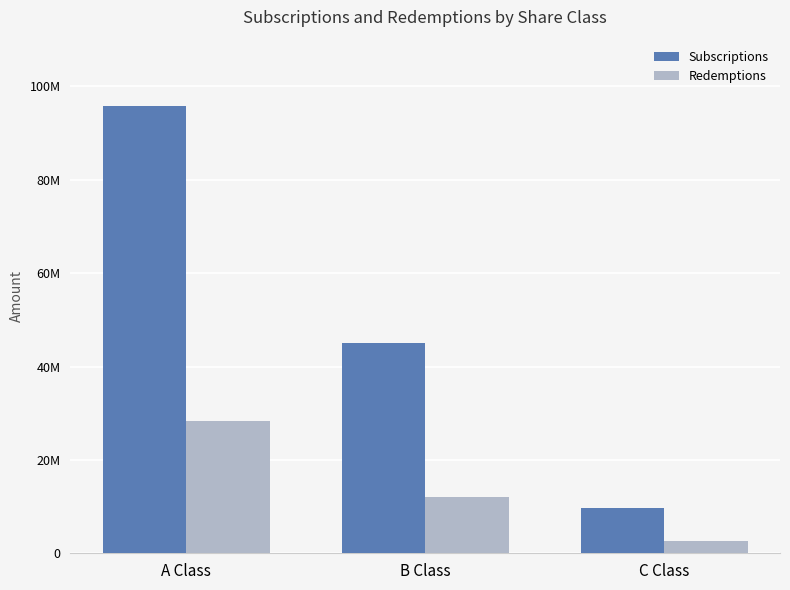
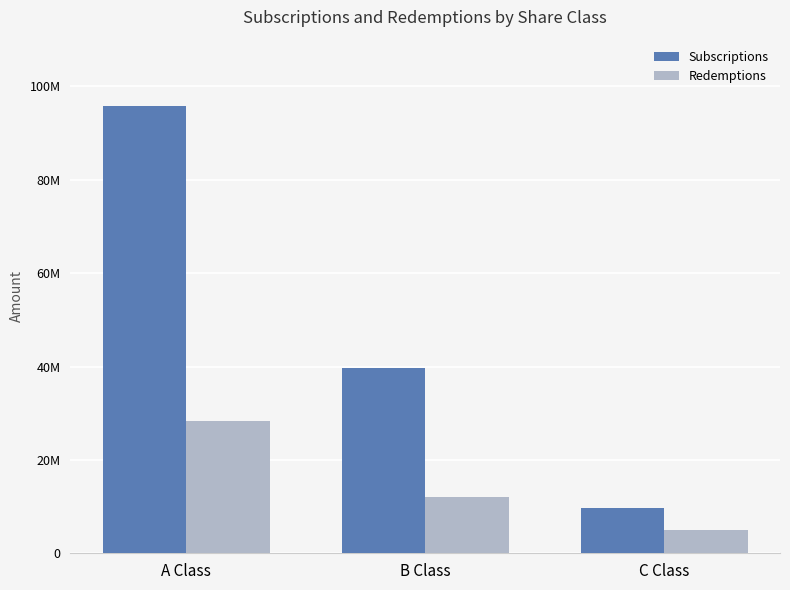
Subscriptions, B Class: 45000000 -> 40000000
Redemptions, C Class: 3000000 -> 5000000
